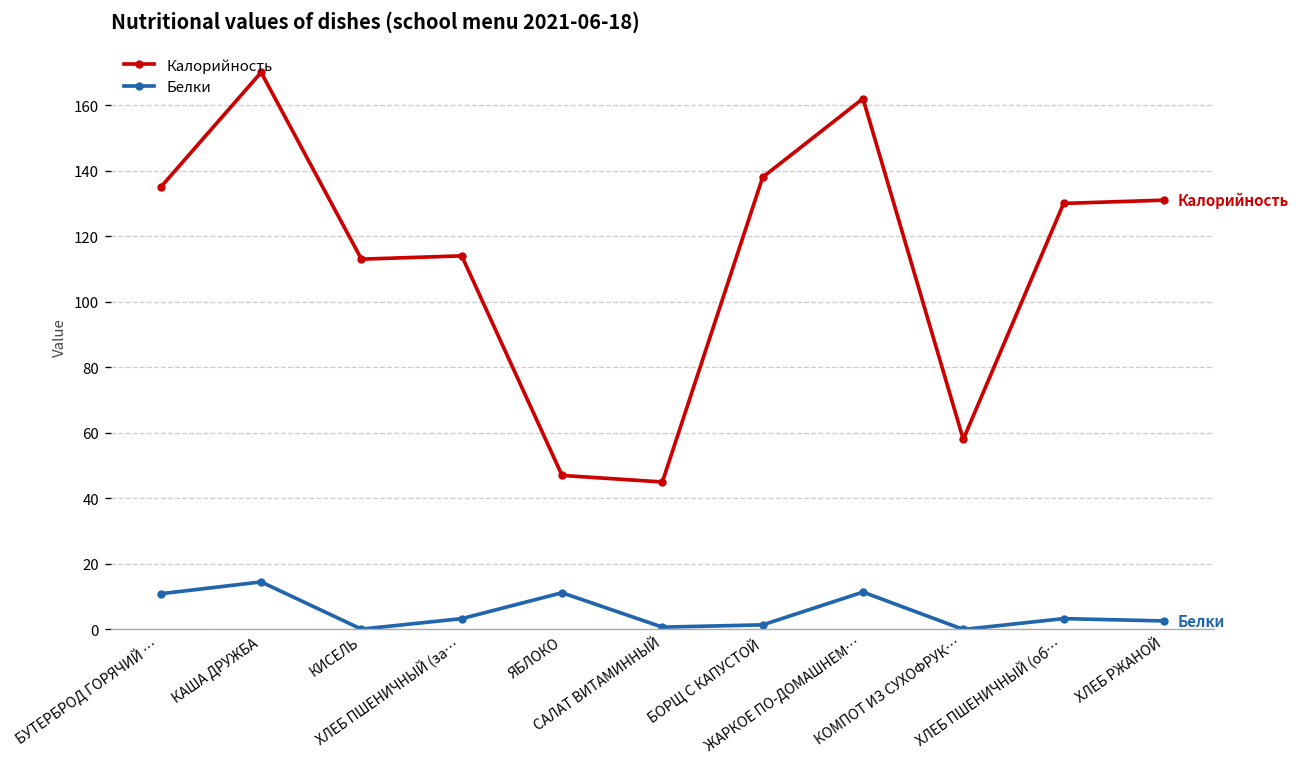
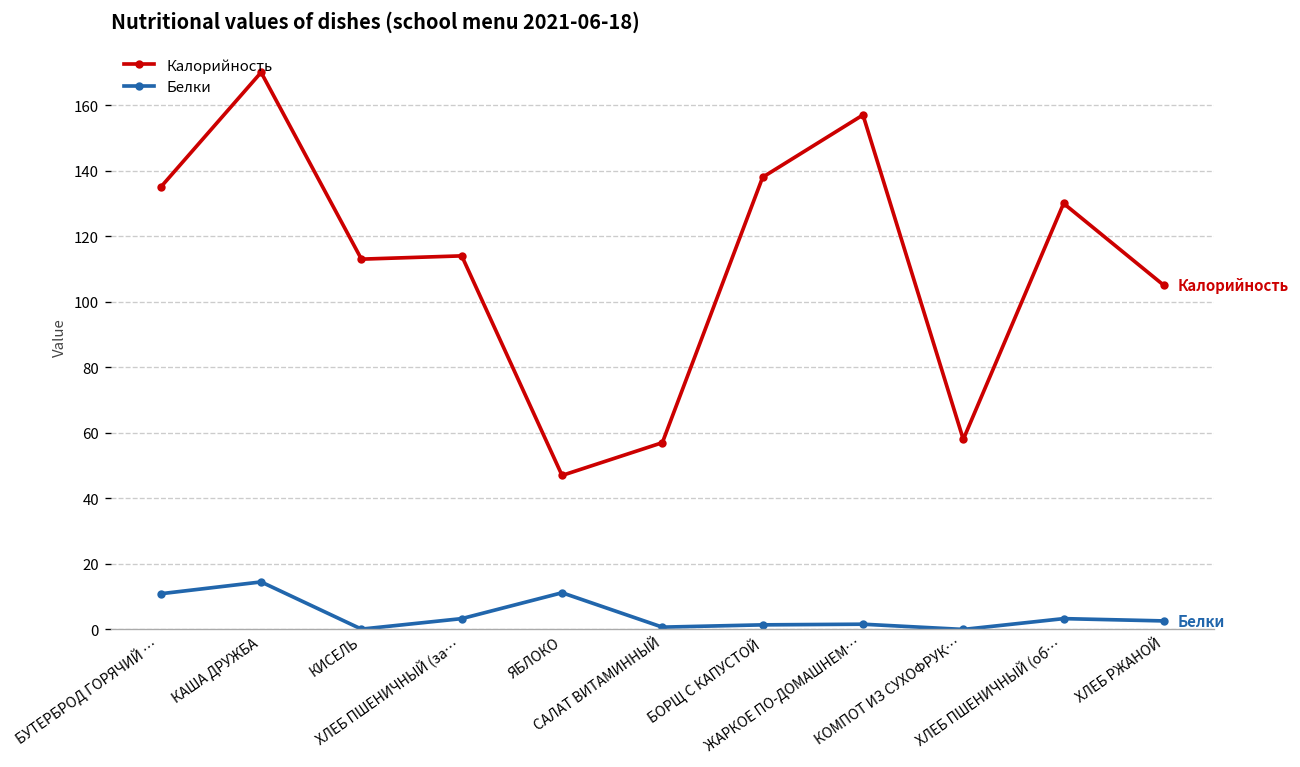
Калорийность, САЛАТ ВИТАМИННЫЙ: 45 -> 57
Калорийность, ЖАРКОЕ ПО-ДОМАШНЕМ…: 162 -> 157
Белки, ЖАРКОЕ ПО-ДОМАШНЕМ…: 11 -> 2
Калорийность, ХЛЕБ РЖАНОЙ: 131 -> 105
